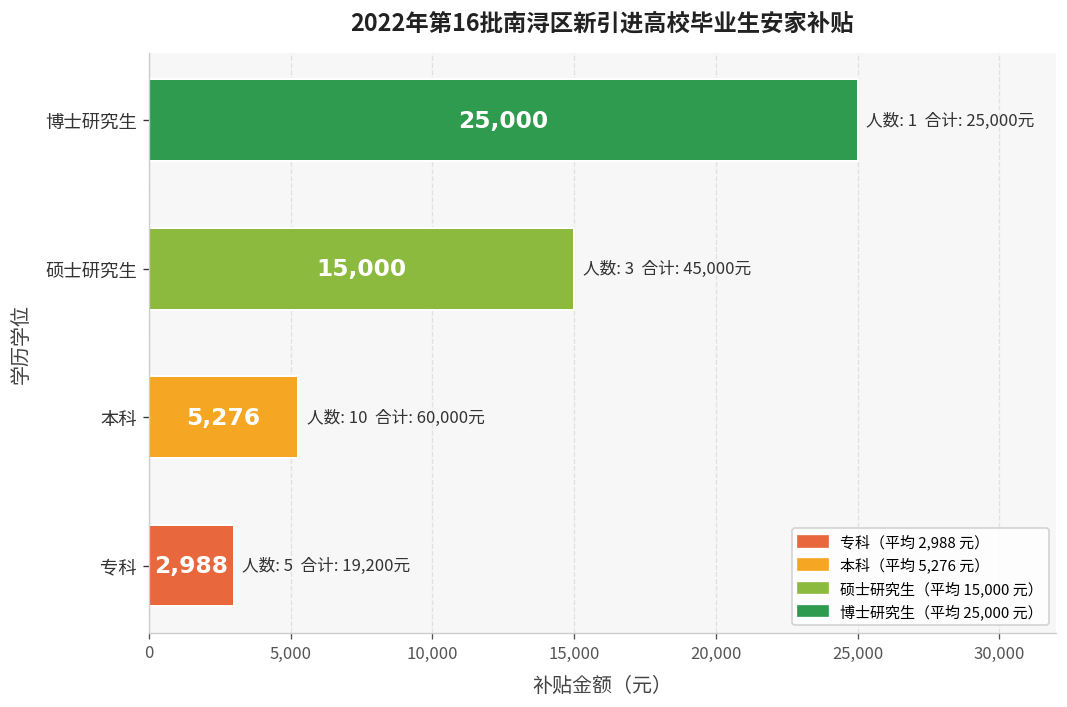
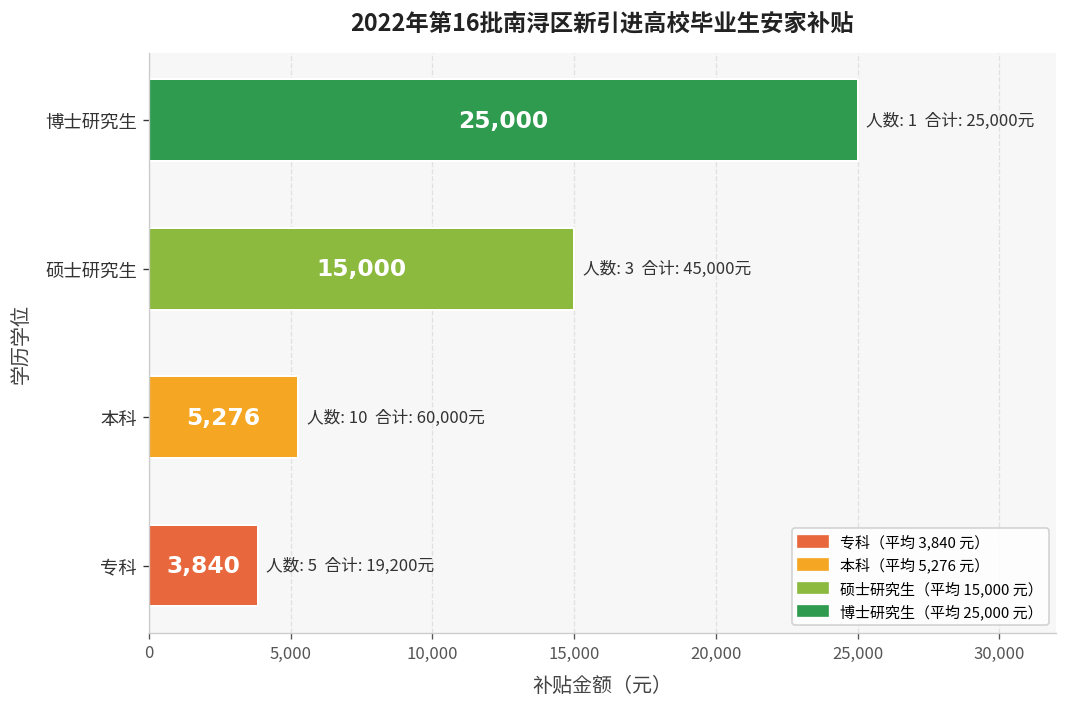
专科: 2,988 -> 3,840
